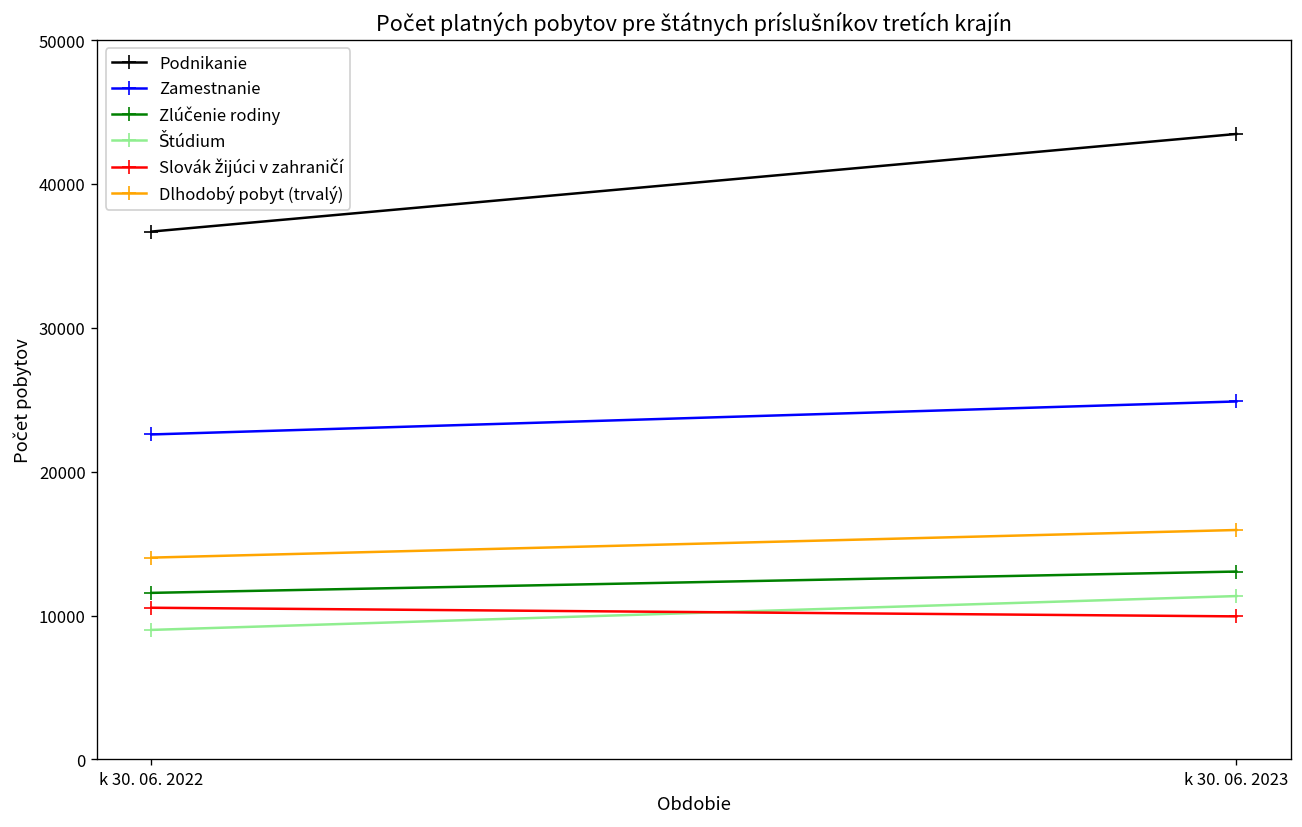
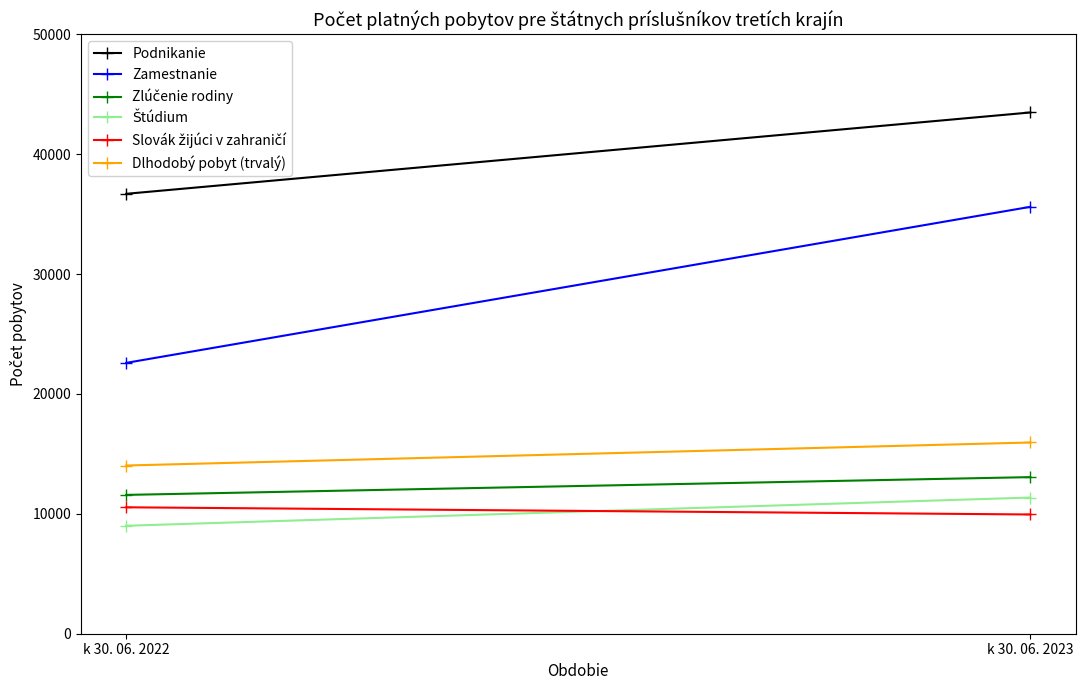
Zamestnanie, k 30. 06. 2023: 24900 -> 35600
